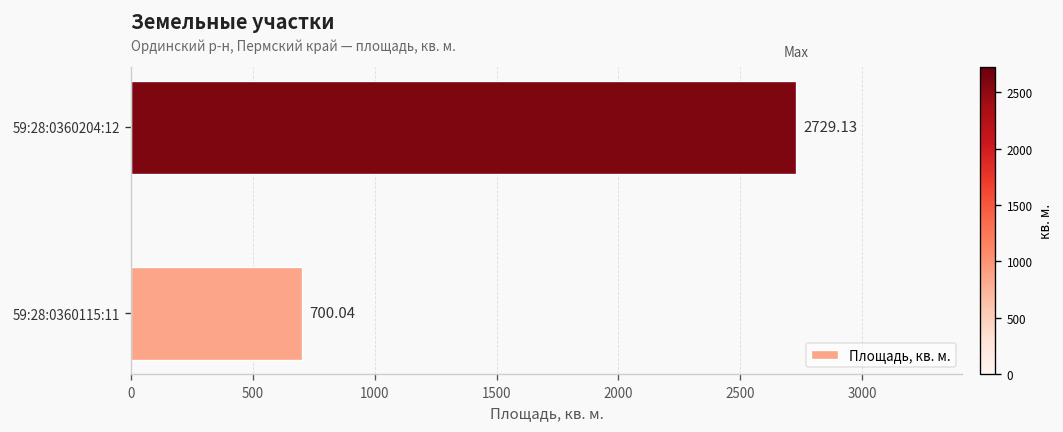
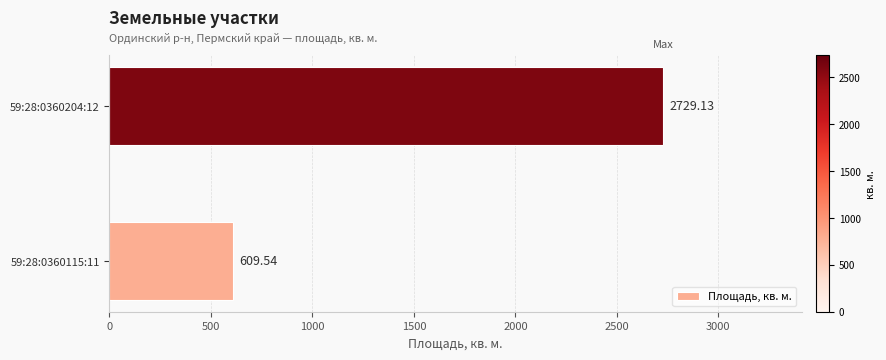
59:28:0360115:11: 700.04 -> 609.54
